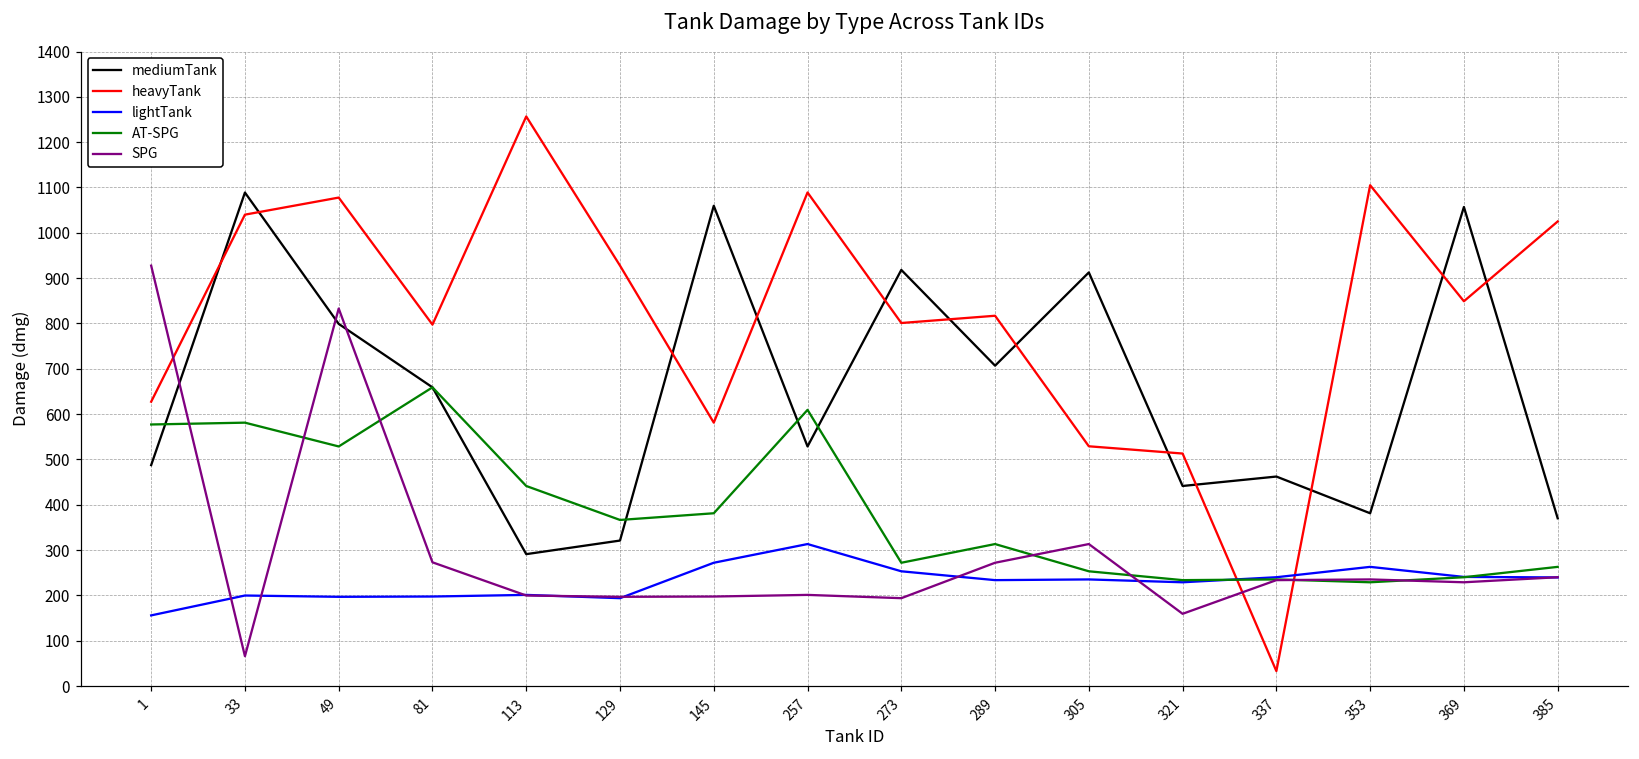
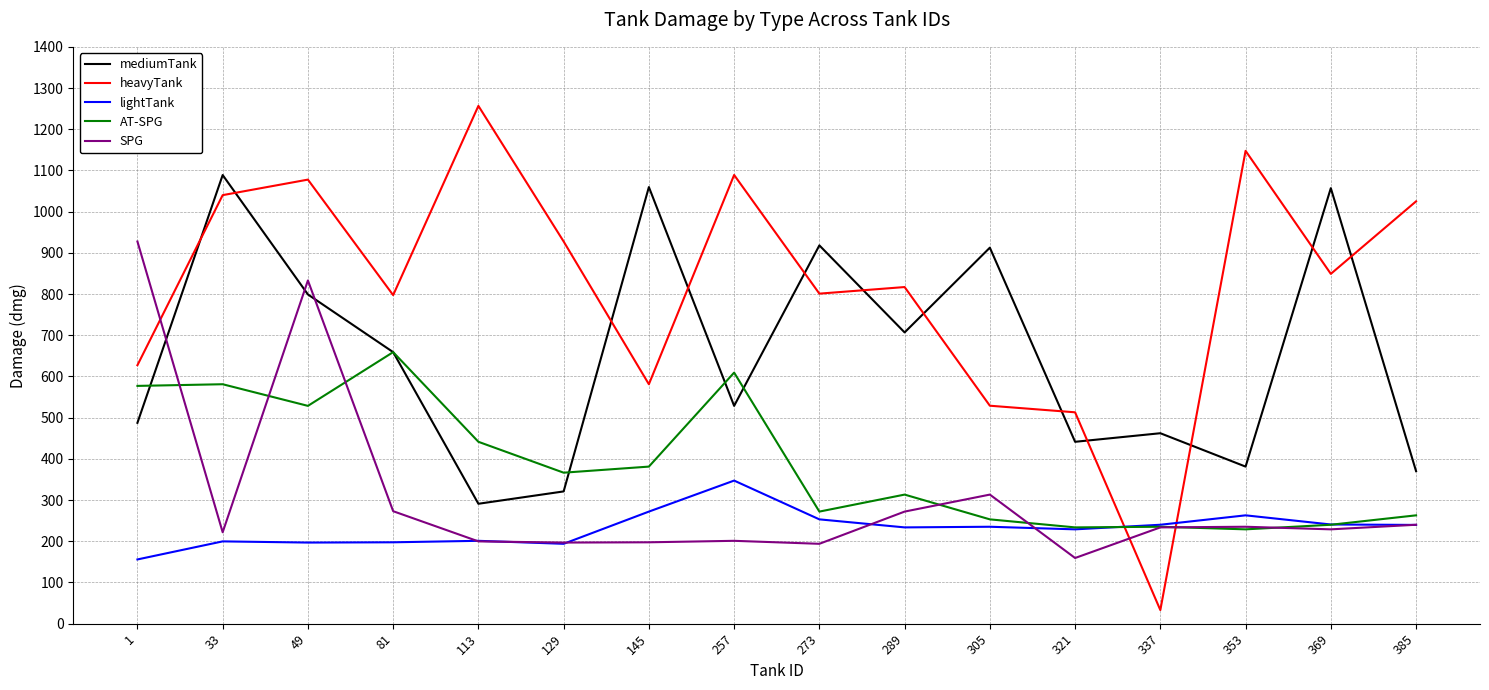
SPG, 33: 70 -> 220
lightTank, 257: 310 -> 350
heavyTank, 353: 1110 -> 1150
